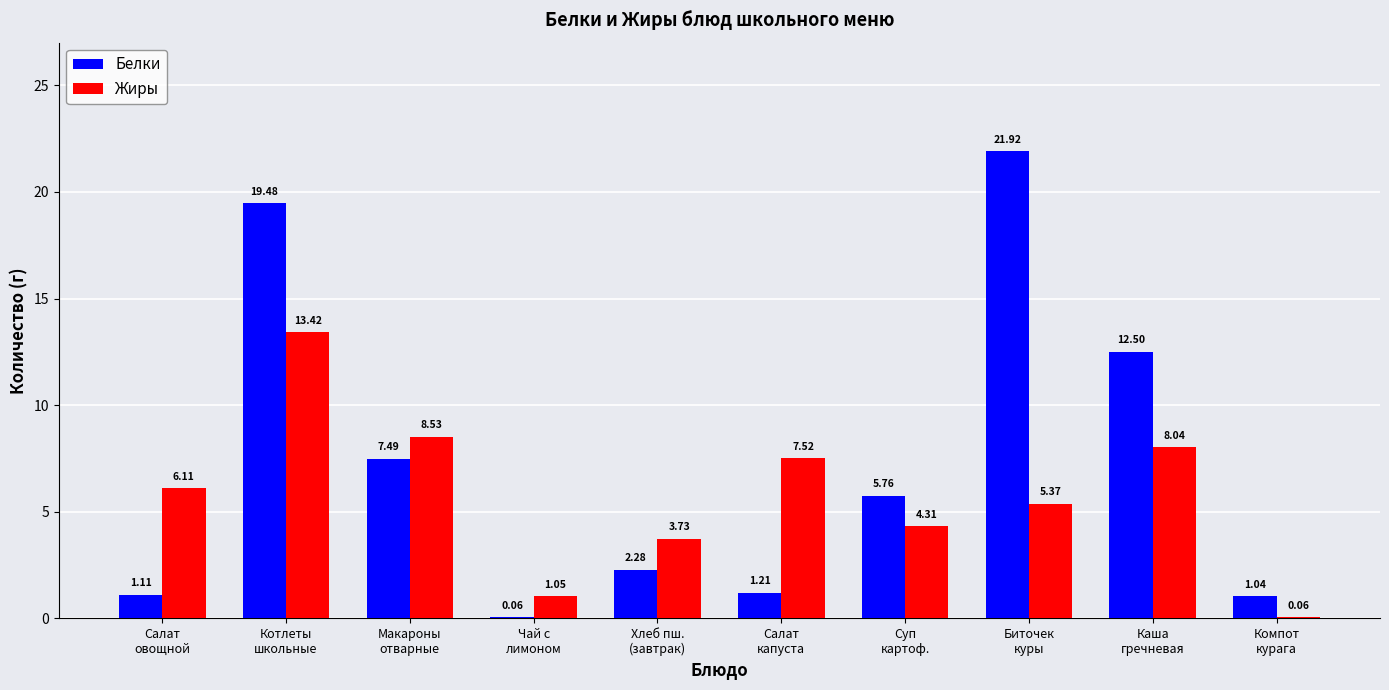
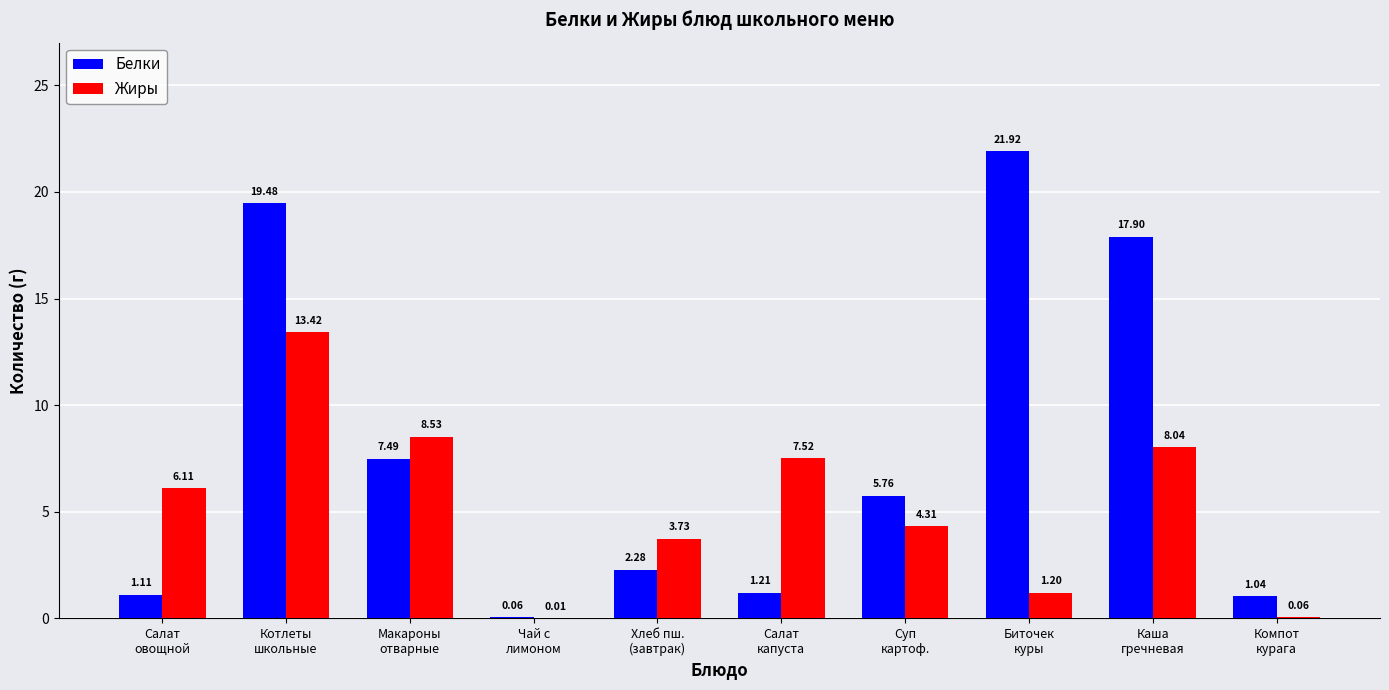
Жиры, Чай с лимоном: 1.05 -> 0.01
Жиры, Биточек куры: 5.37 -> 1.20
Белки, Каша гречневая: 12.50 -> 17.90
